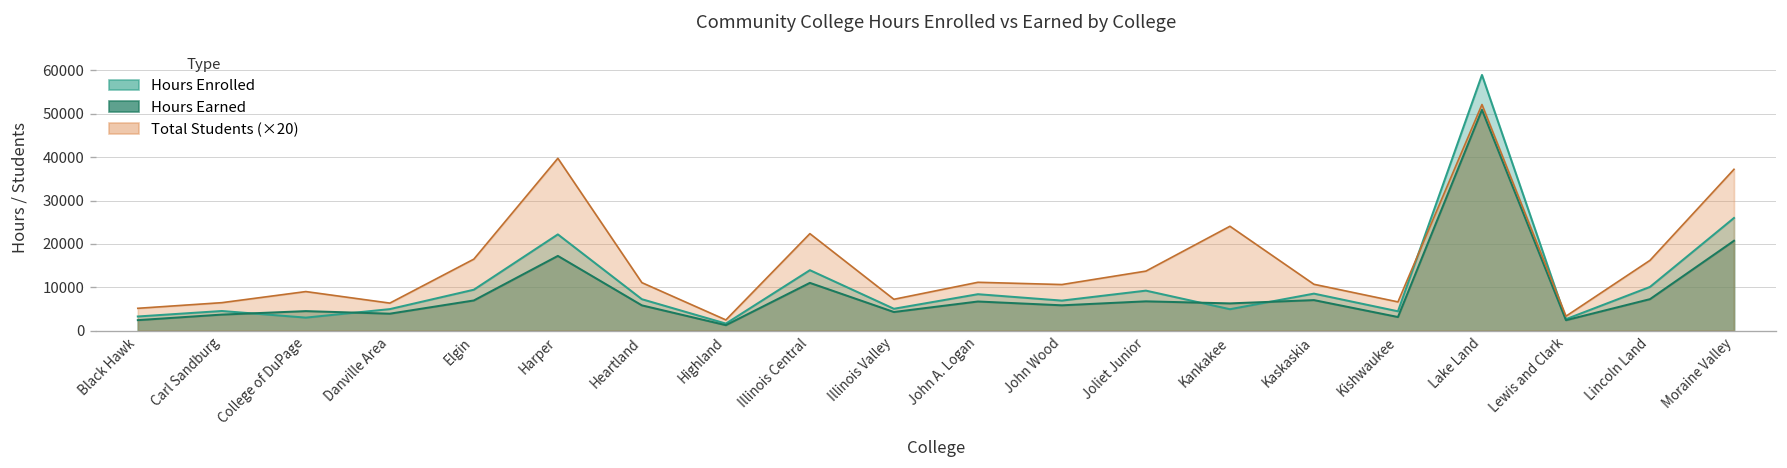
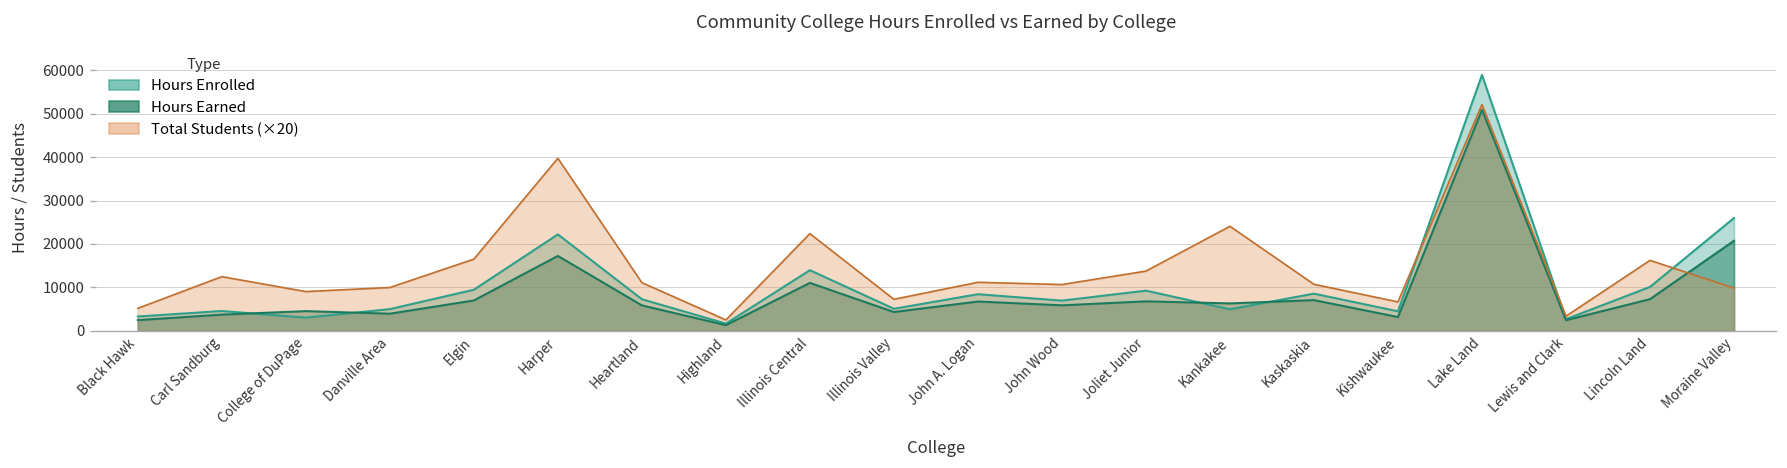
Total Students (×20), Carl Sandburg: 6000 -> 12000
Total Students (×20), Danville Area: 6000 -> 10000
Total Students (×20), Moraine Valley: 37000 -> 10000
